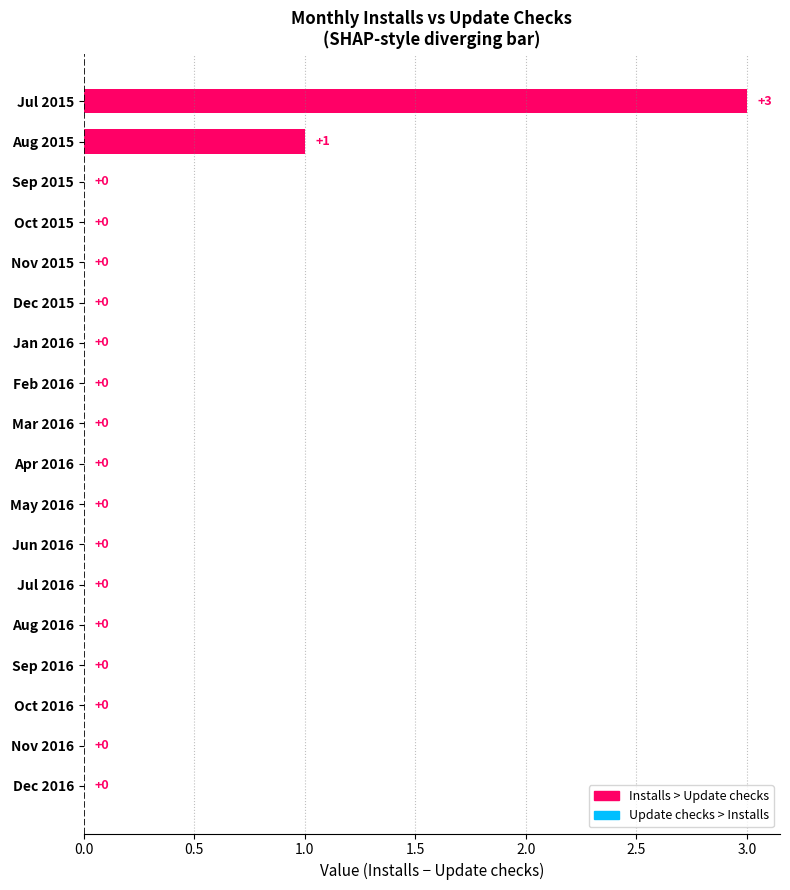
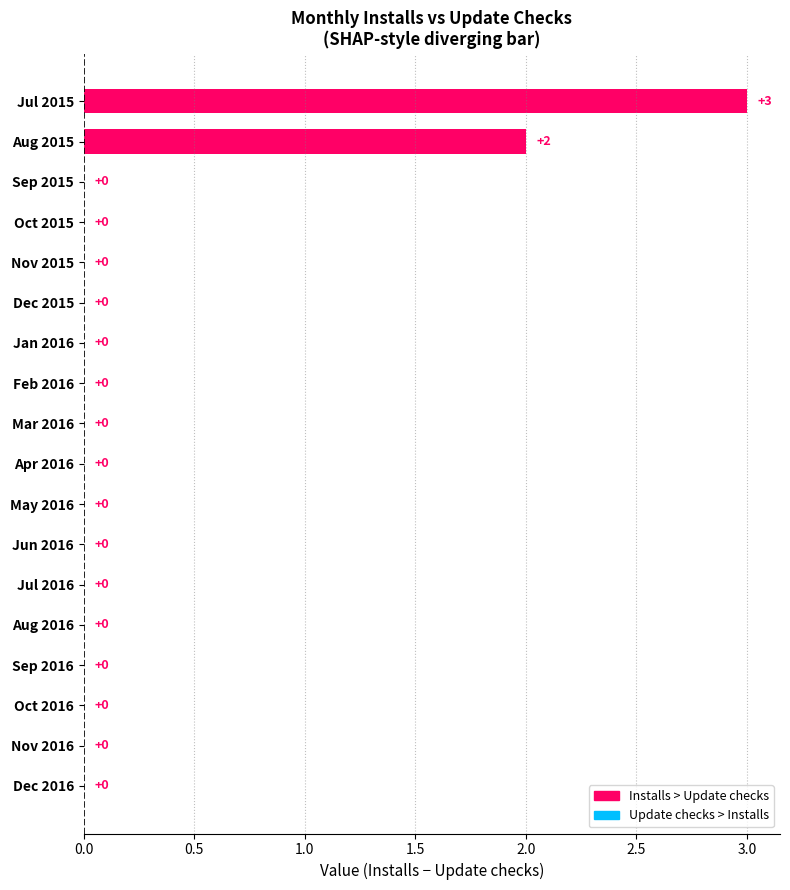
Aug 2015: +1 -> +2
